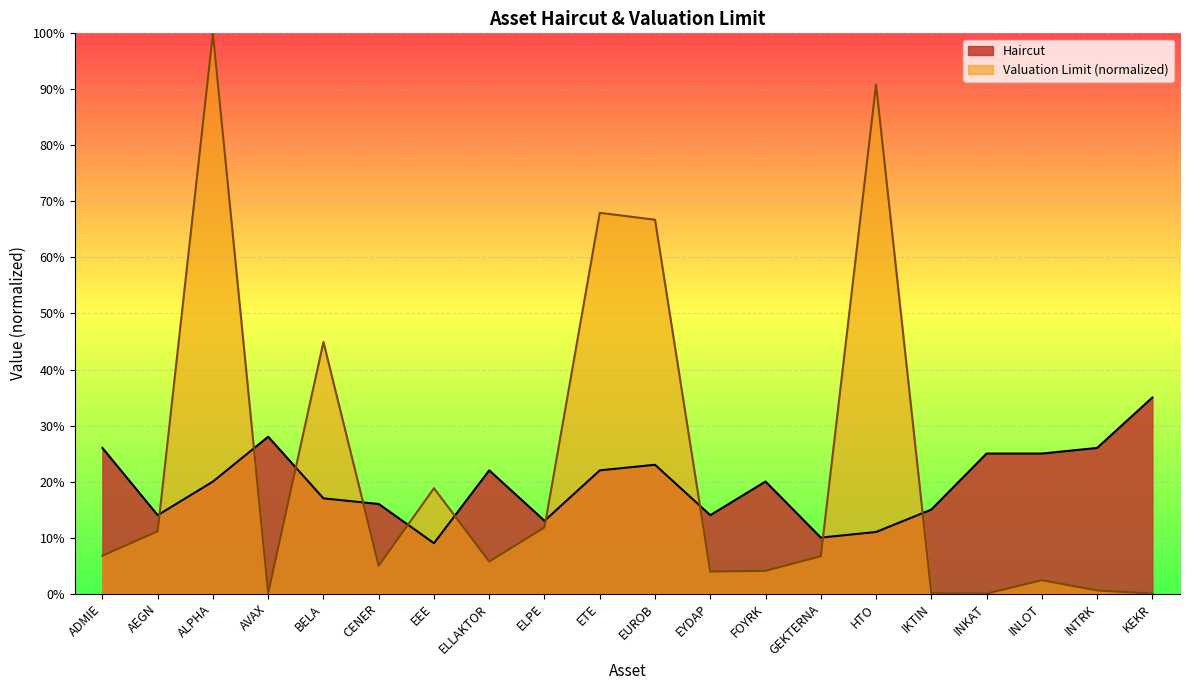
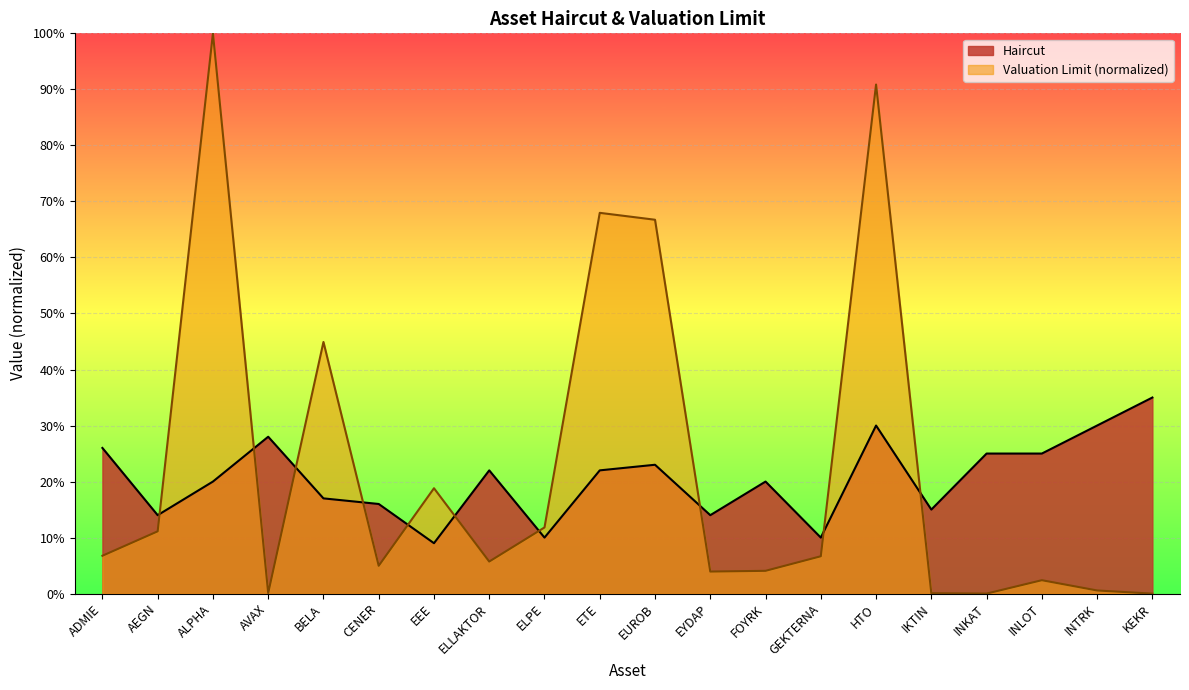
Haircut, ELPE: 13% -> 10%
Haircut, HTO: 11% -> 30%
Haircut, INTRK: 26% -> 30%
